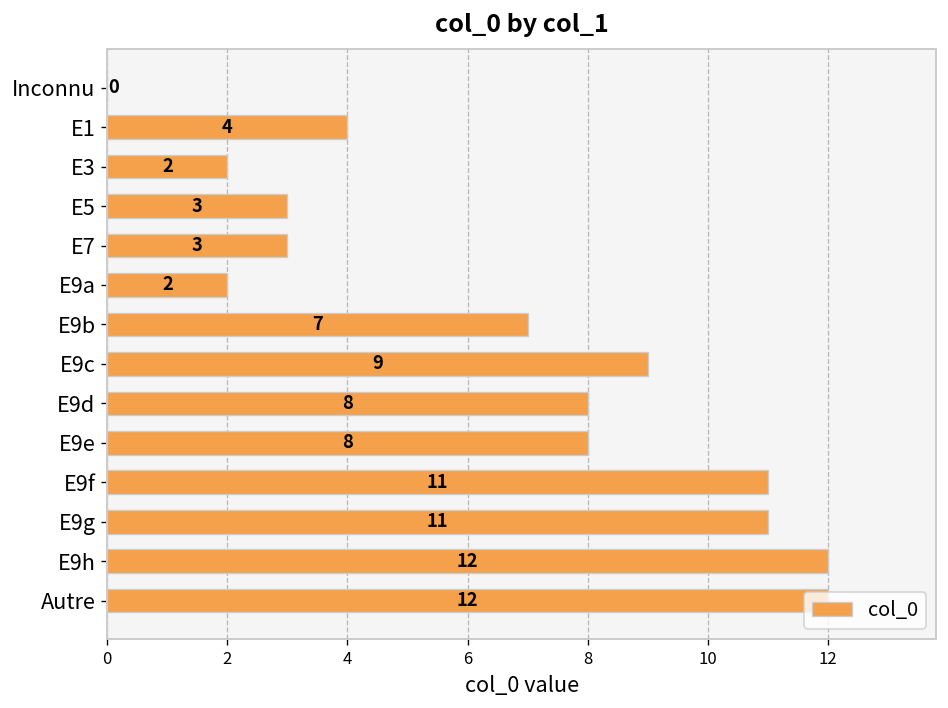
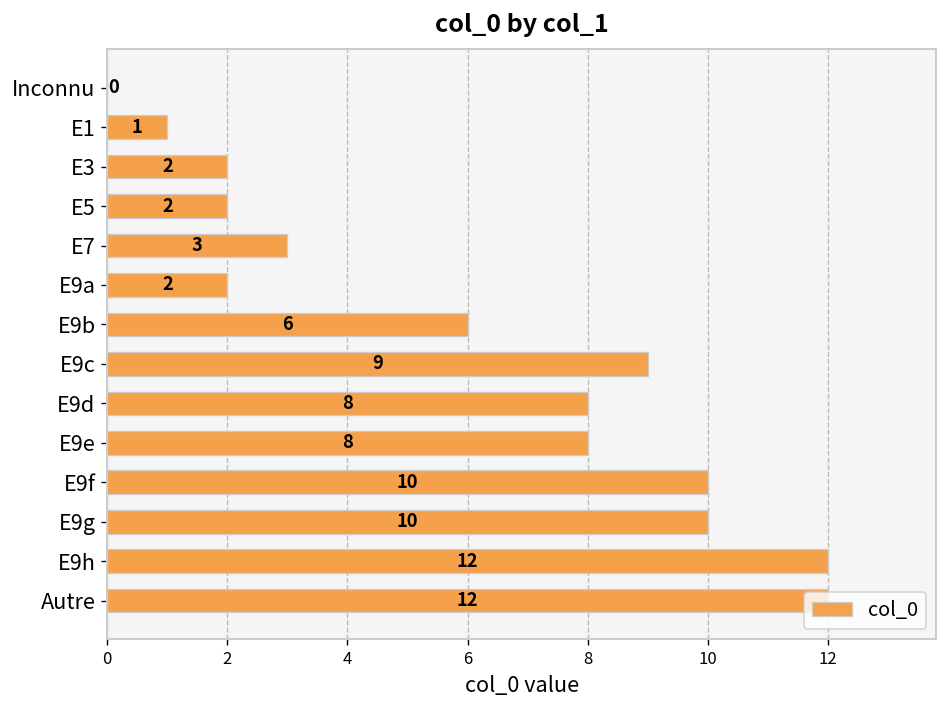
E1: 4 -> 1
E5: 3 -> 2
E9b: 7 -> 6
E9f: 11 -> 10
E9g: 11 -> 10
